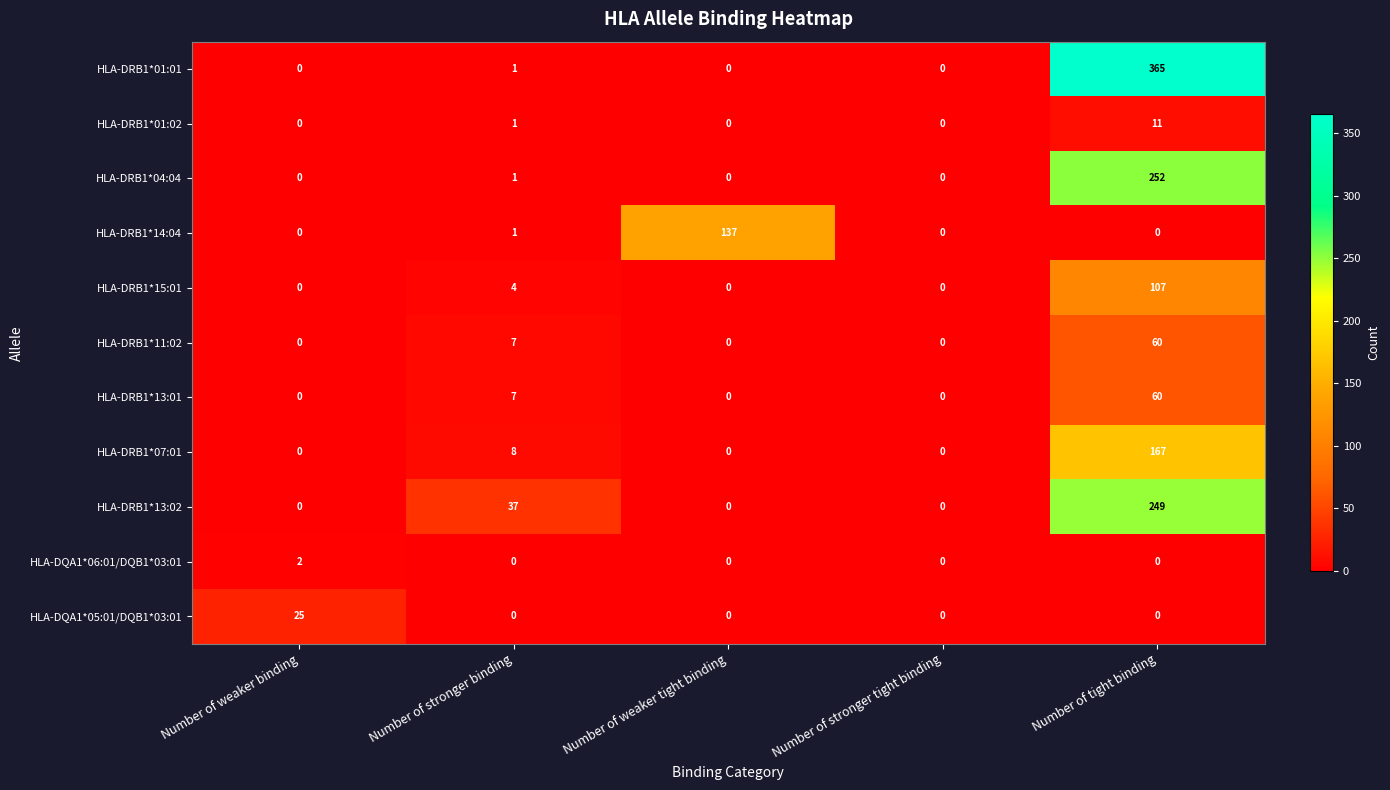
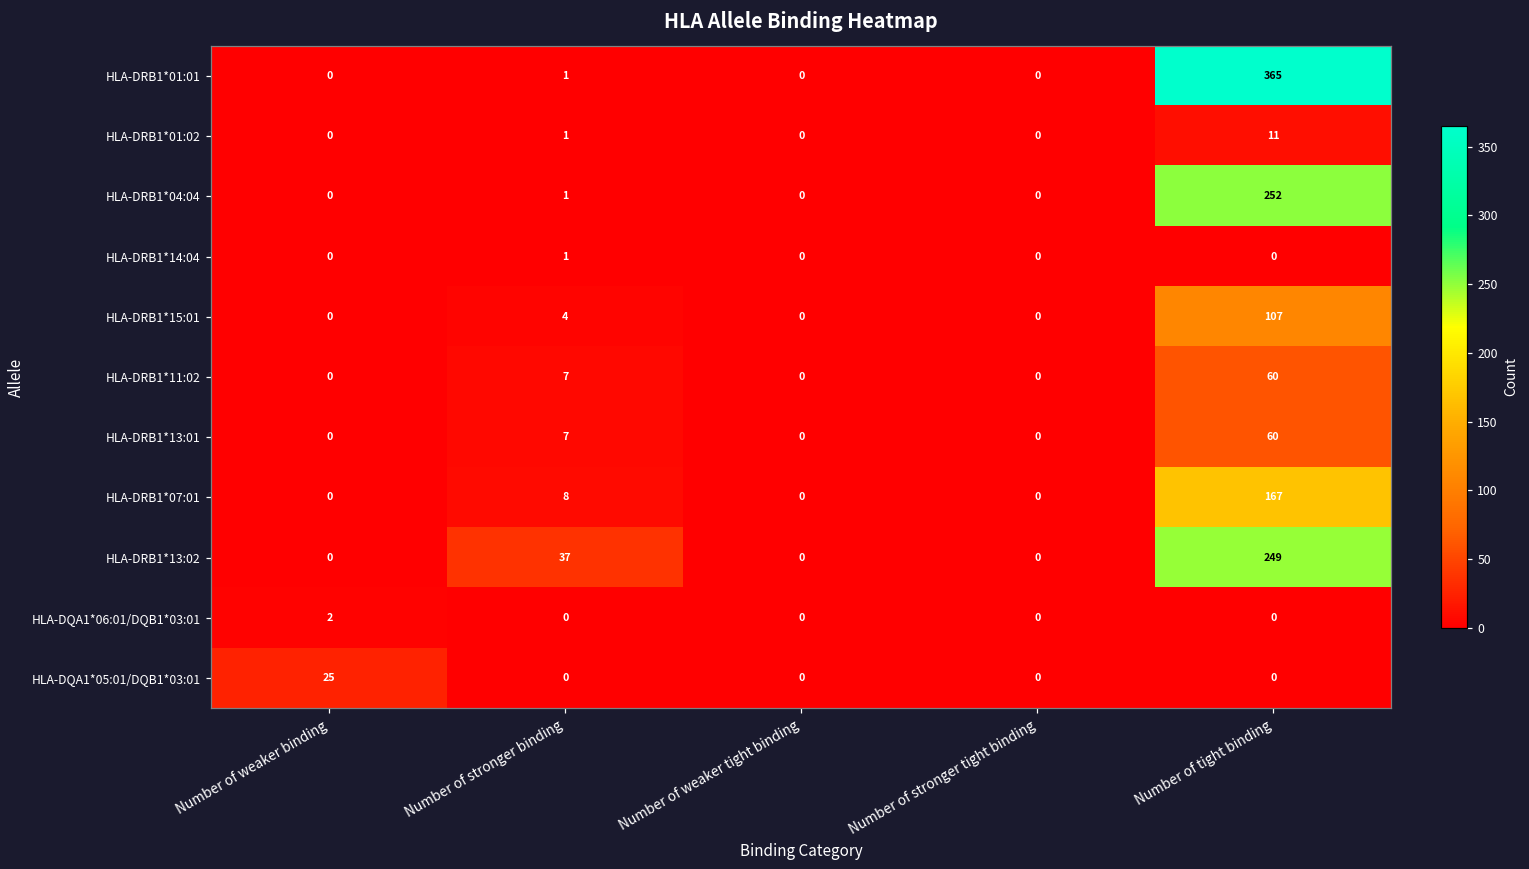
HLA-DRB1*14:04, Number of weaker tight binding: 137 -> 0
